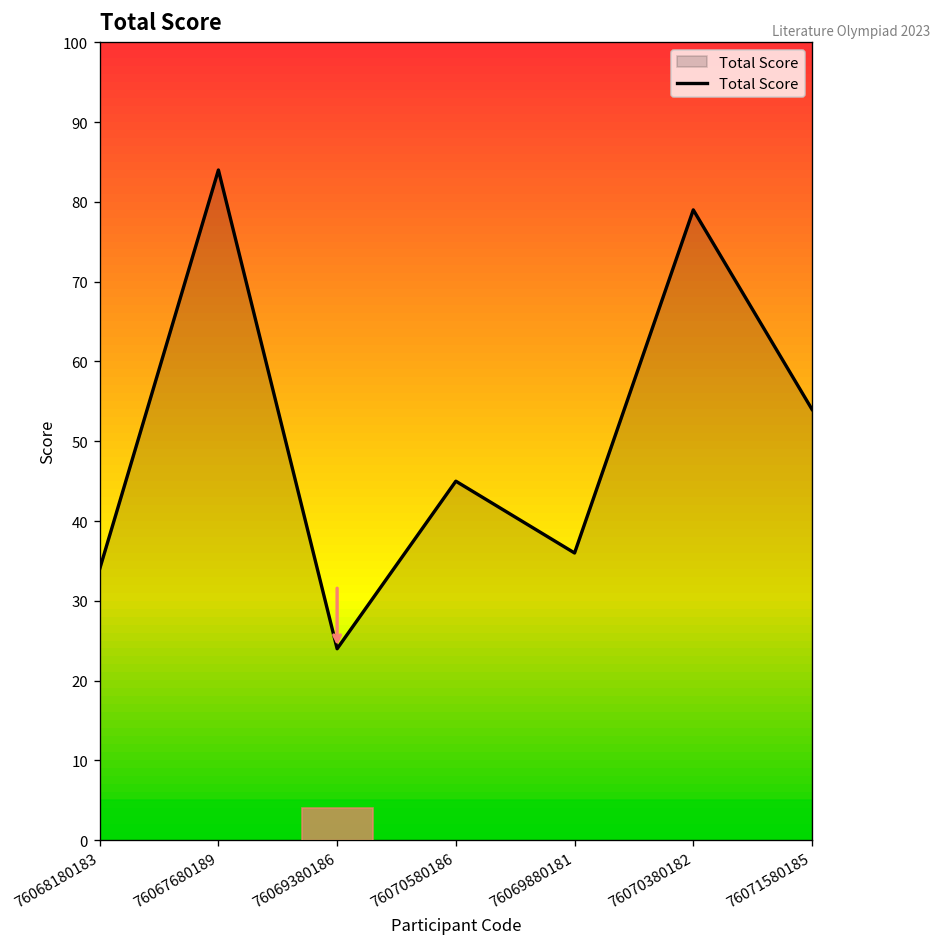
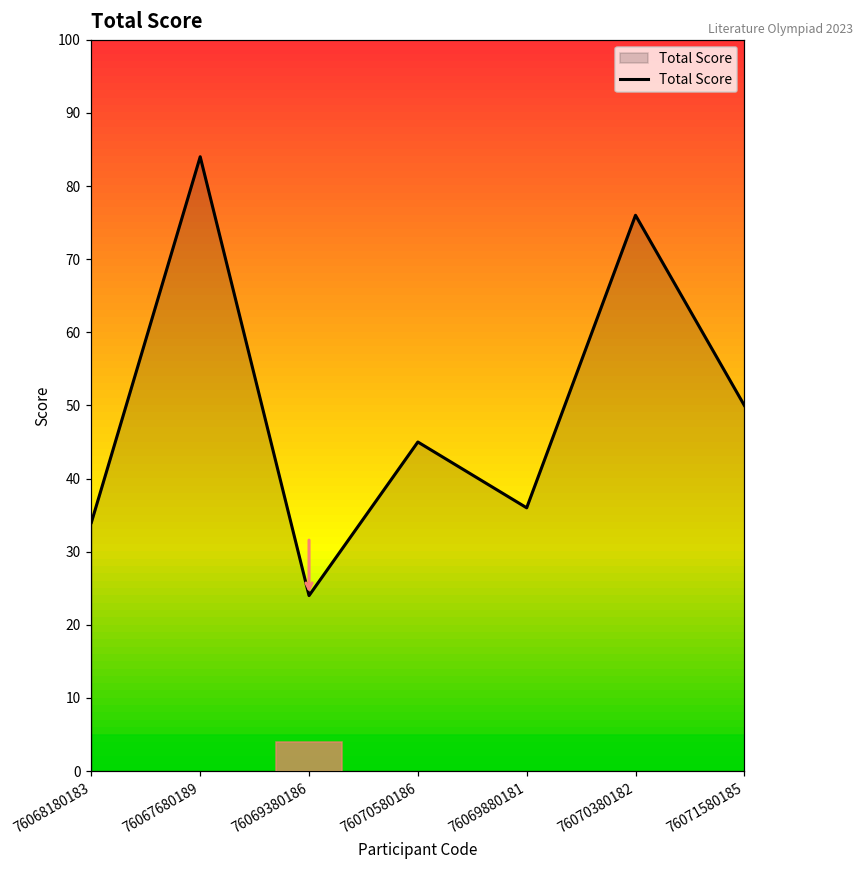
76070380182: 79 -> 76
76071580185: 54 -> 50
